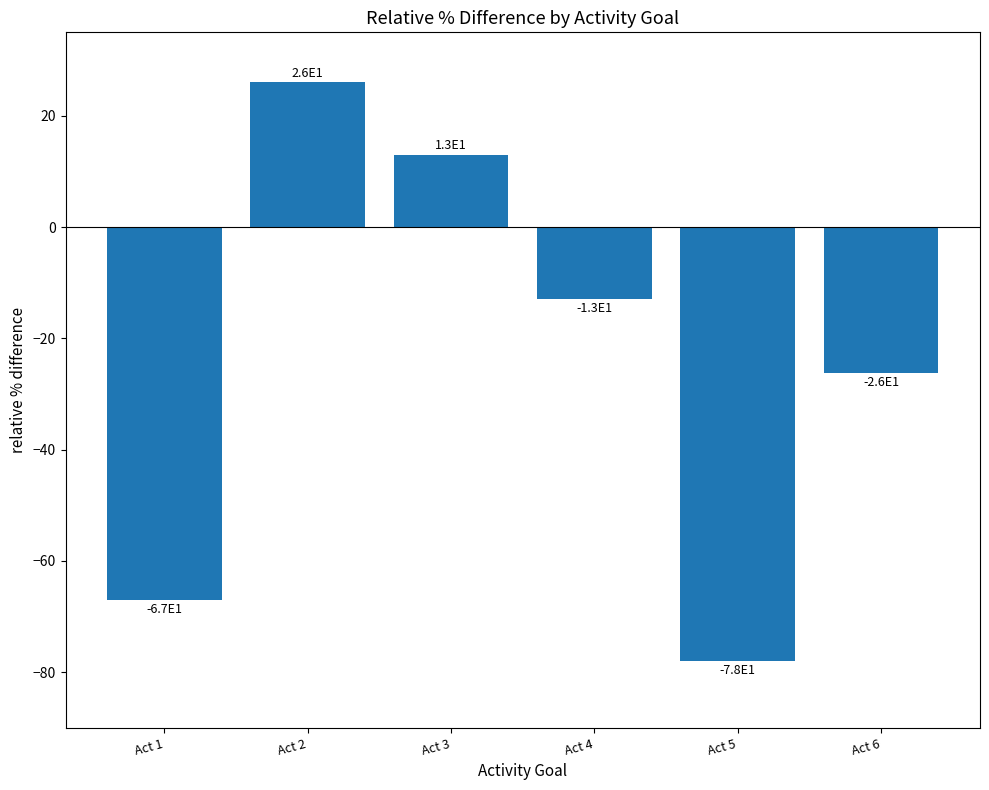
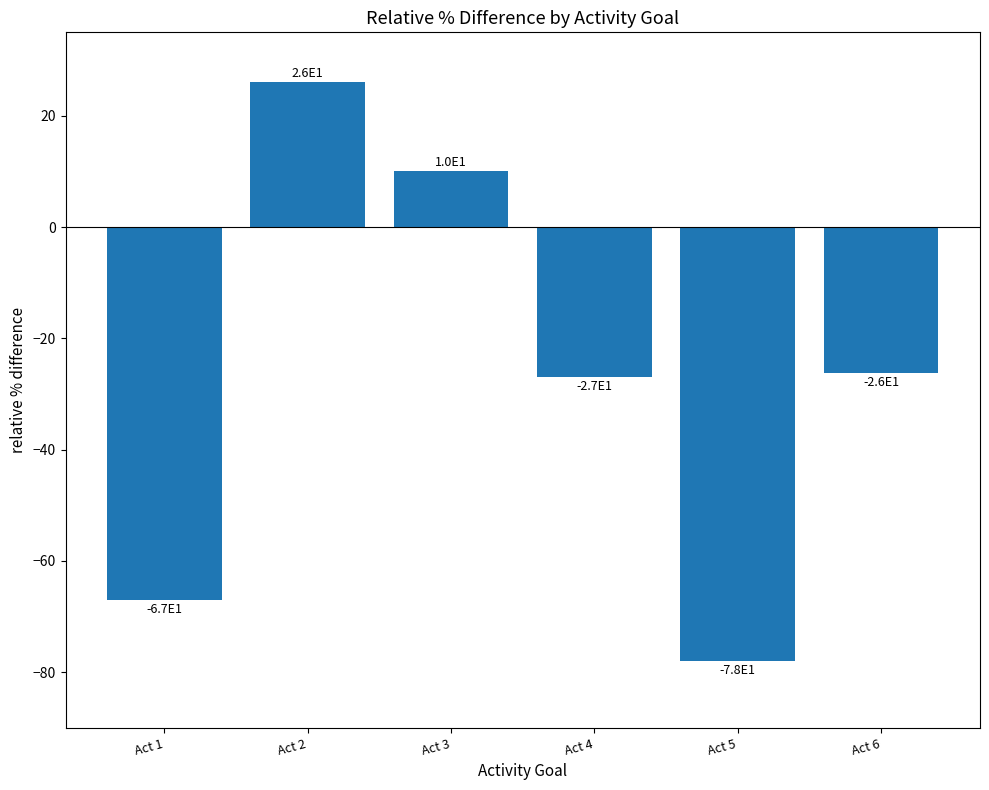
Act 3: 1.3E1 -> 1.0E1
Act 4: -1.3E1 -> -2.7E1
